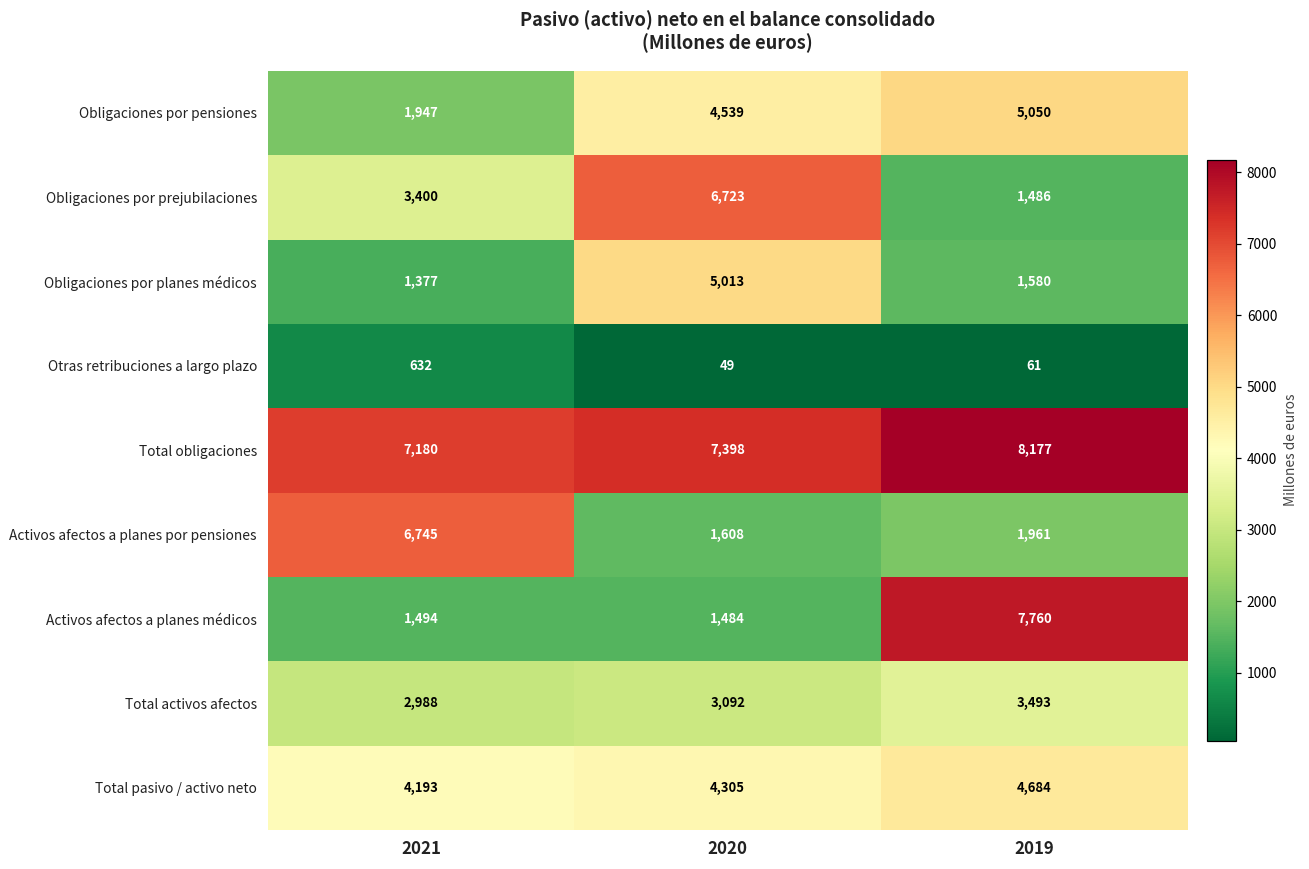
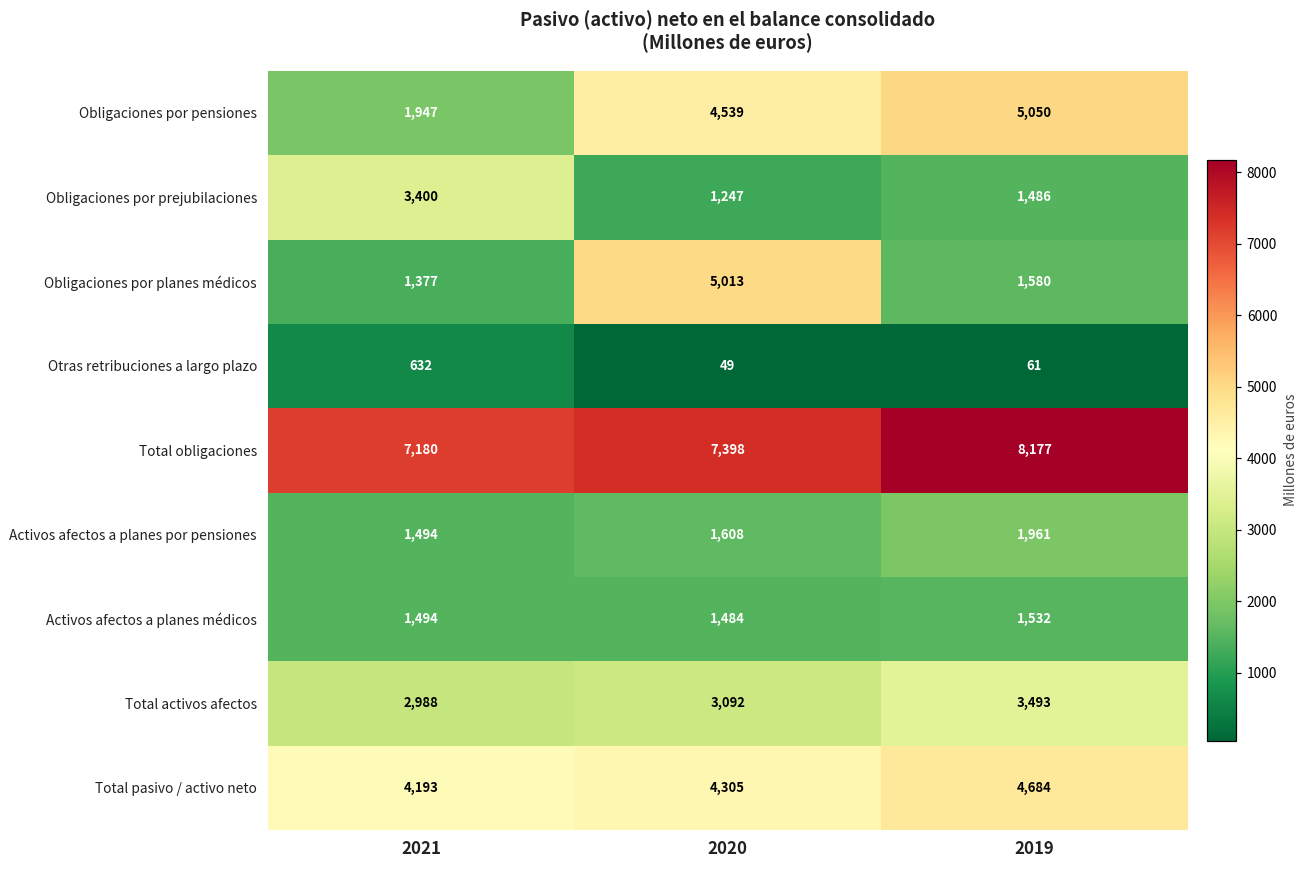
Obligaciones por prejubilaciones, 2020: 6,723 -> 1,247
Activos afectos a planes por pensiones, 2021: 6,745 -> 1,494
Activos afectos a planes médicos, 2019: 7,760 -> 1,532
